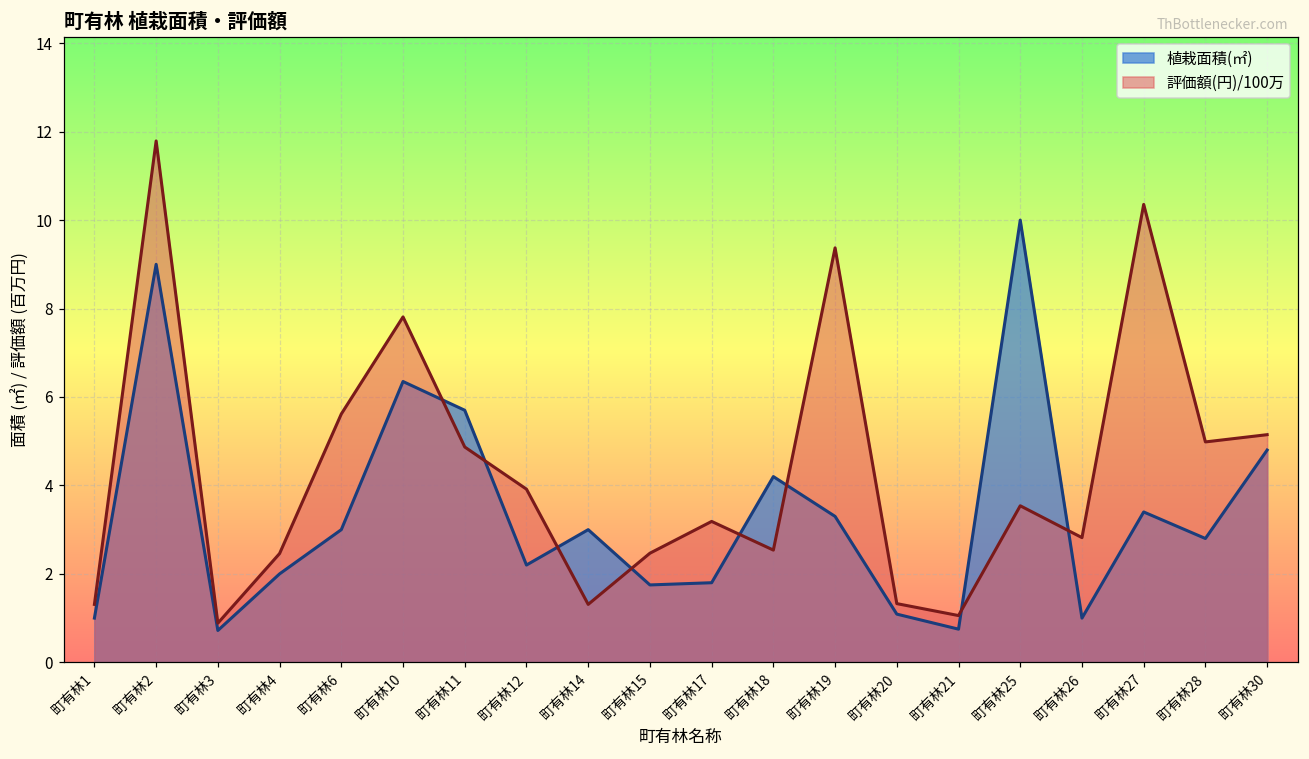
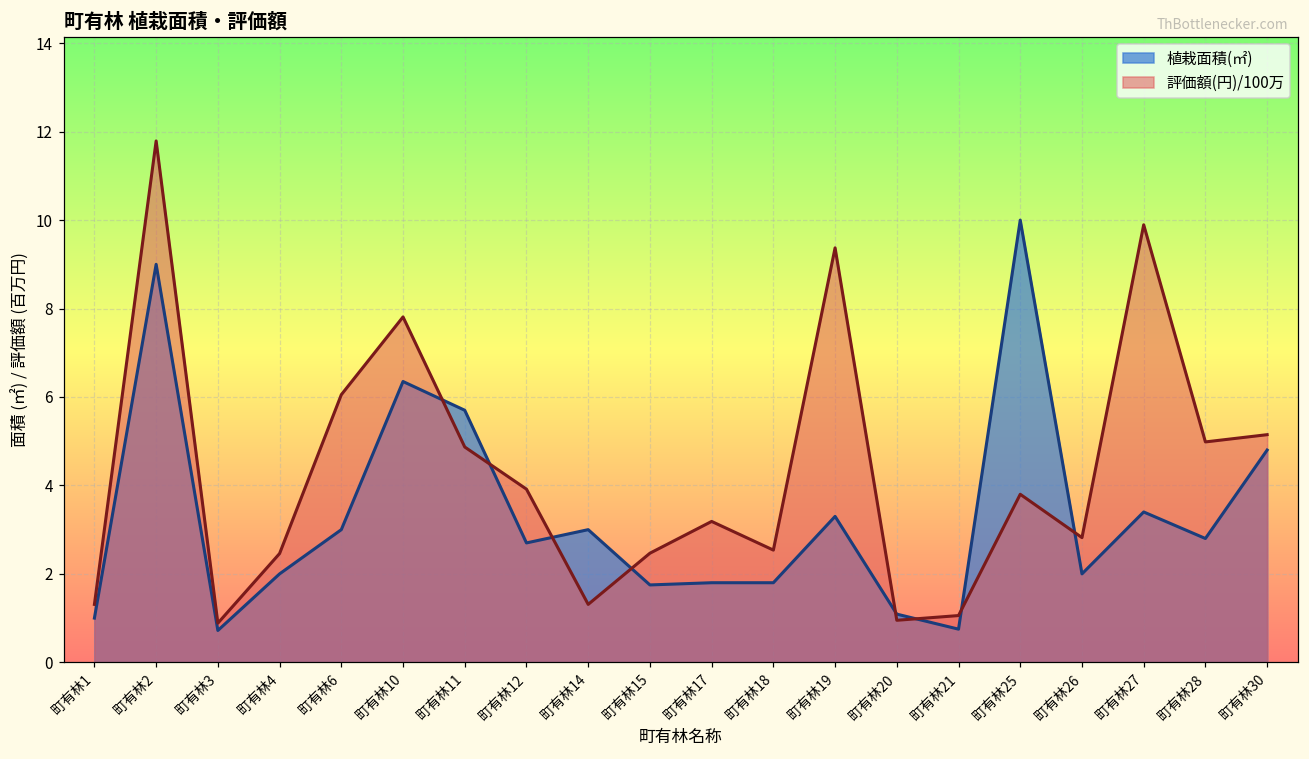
評価額(円)/100万, 町有林6: 5.6 -> 6.1
植栽面積(㎡), 町有林12: 2.2 -> 2.7
植栽面積(㎡), 町有林18: 4.2 -> 1.8
評価額(円)/100万, 町有林20: 1.3 -> 1.0
評価額(円)/100万, 町有林25: 3.5 -> 3.8
植栽面積(㎡), 町有林26: 1 -> 2
評価額(円)/100万, 町有林27: 10.4 -> 9.9
